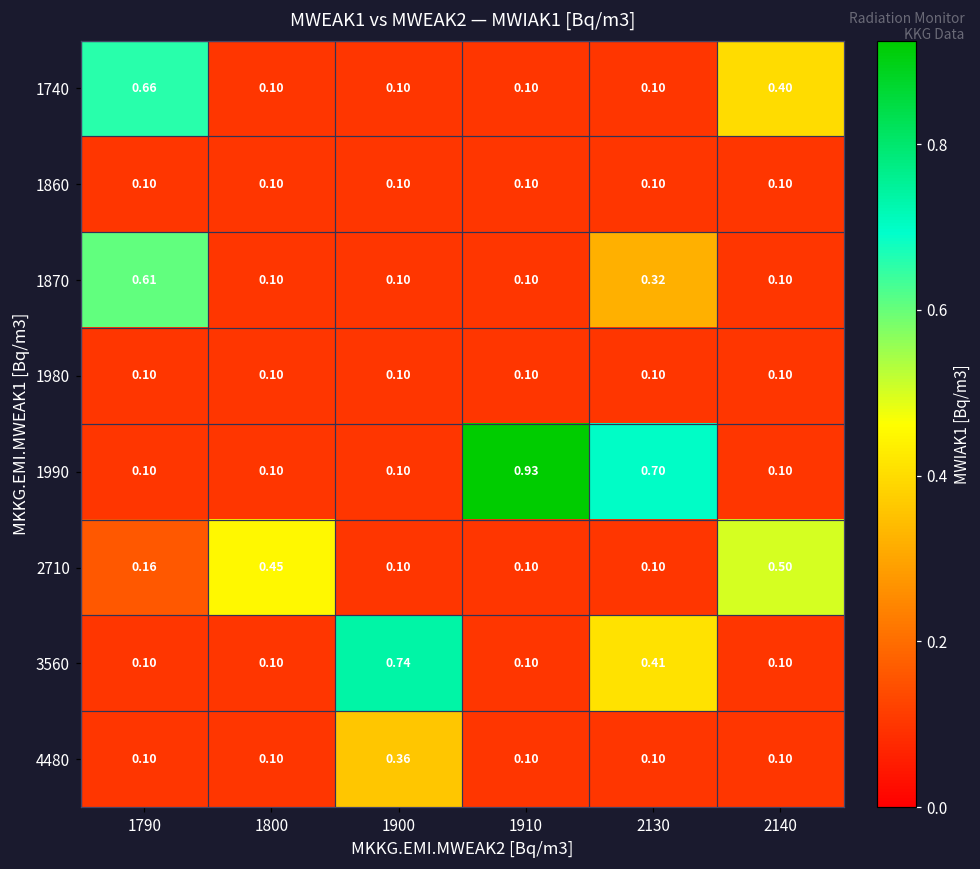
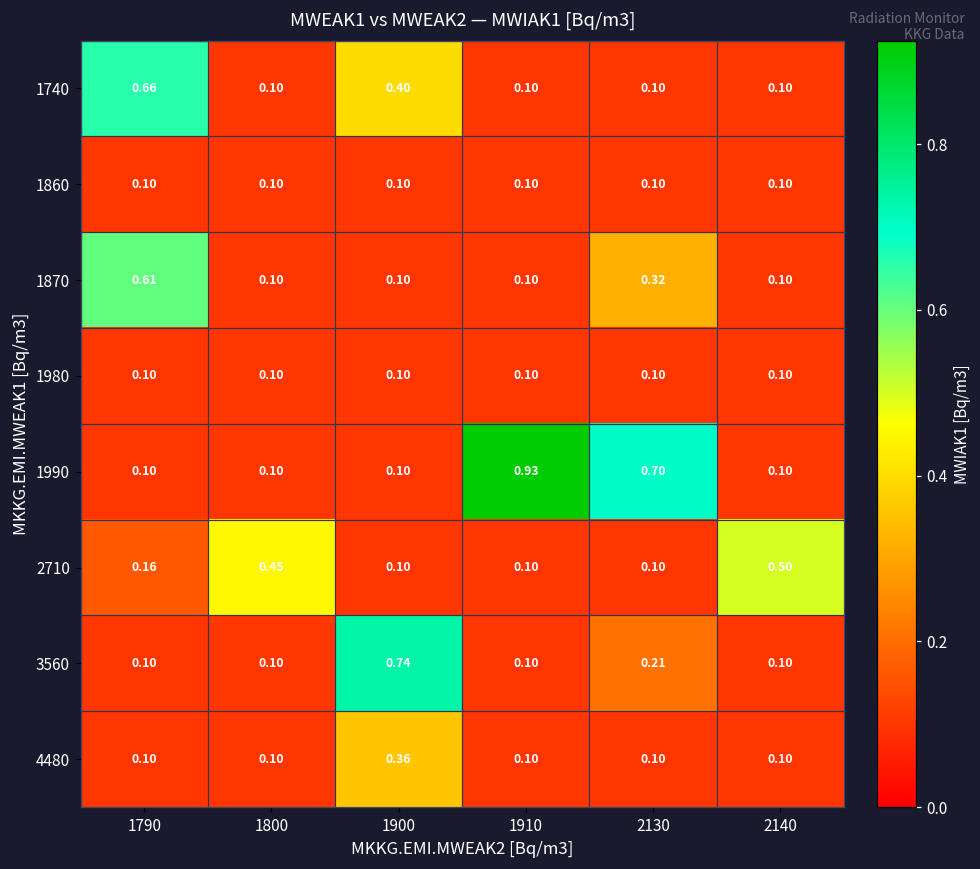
1740, 1900: 0.10 -> 0.40
1740, 2140: 0.40 -> 0.10
3560, 2130: 0.41 -> 0.21
